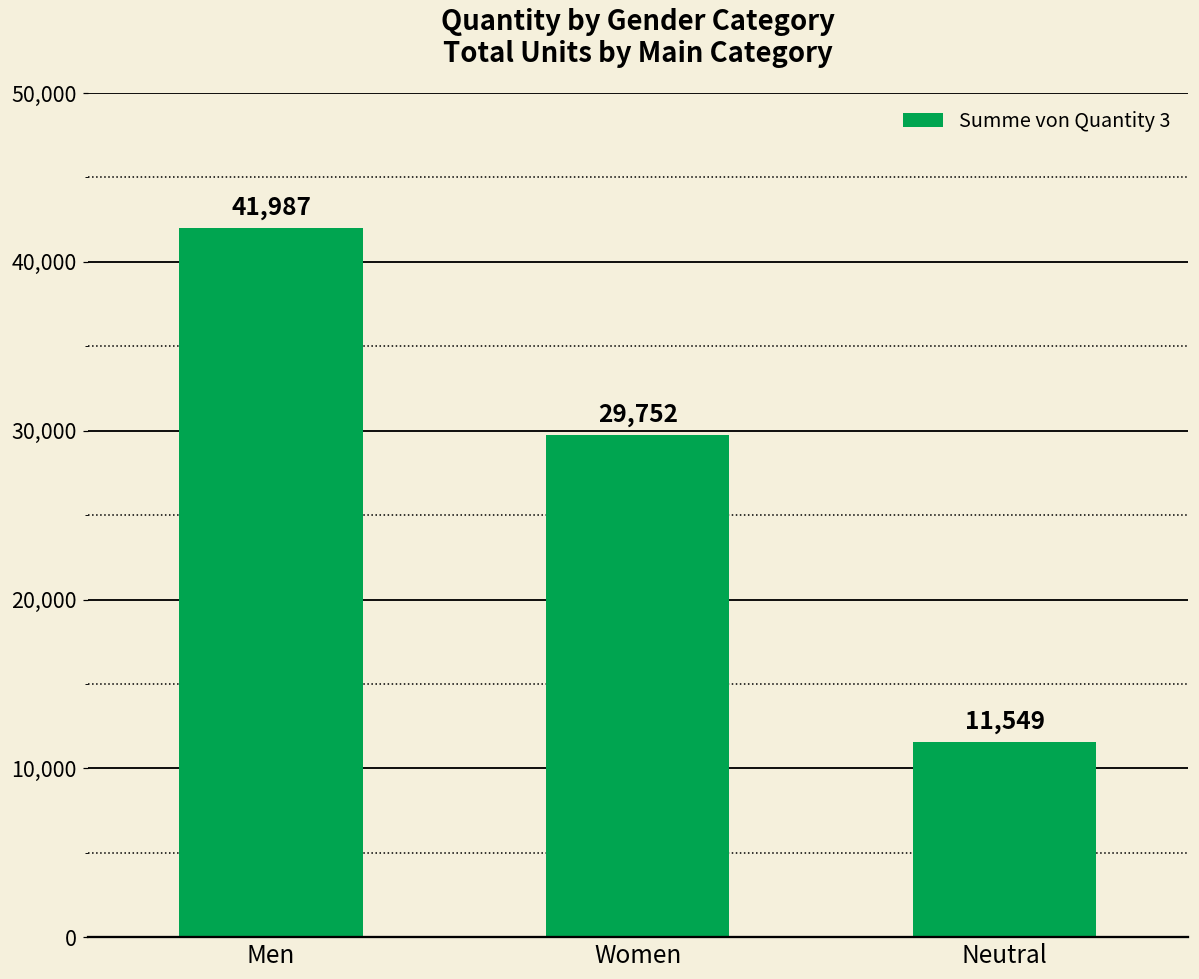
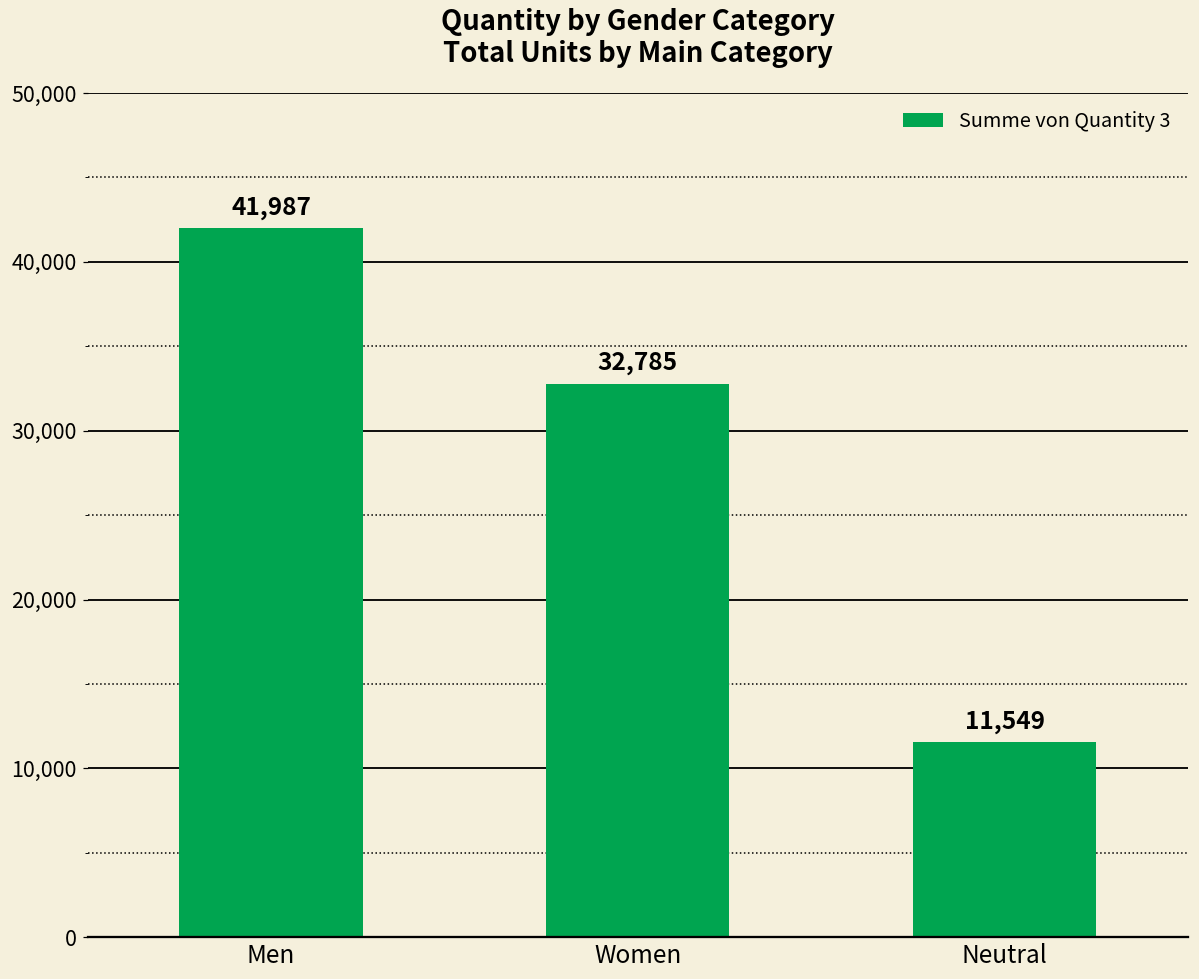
Women: 29,752 -> 32,785
